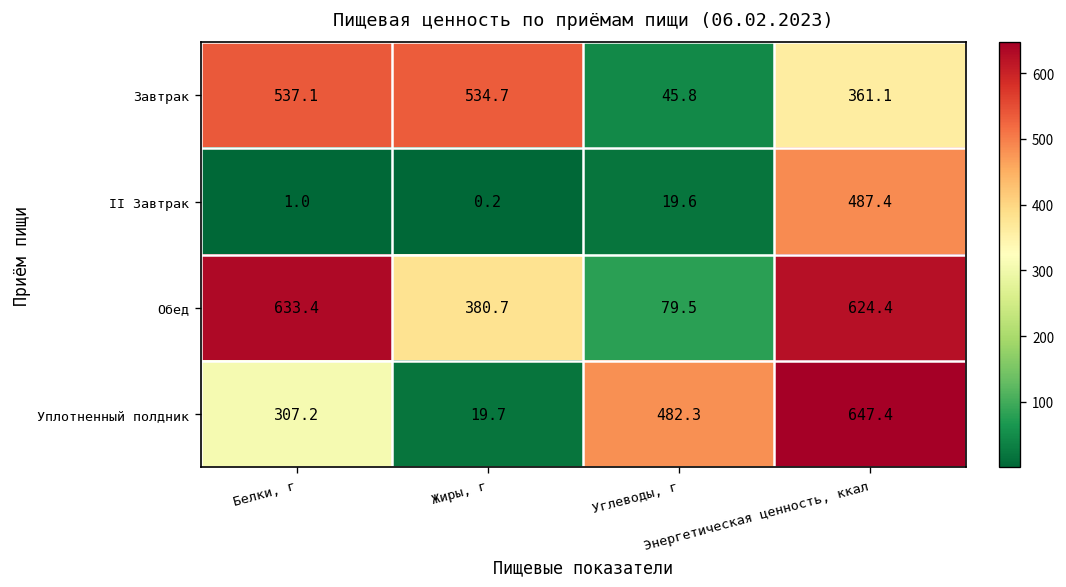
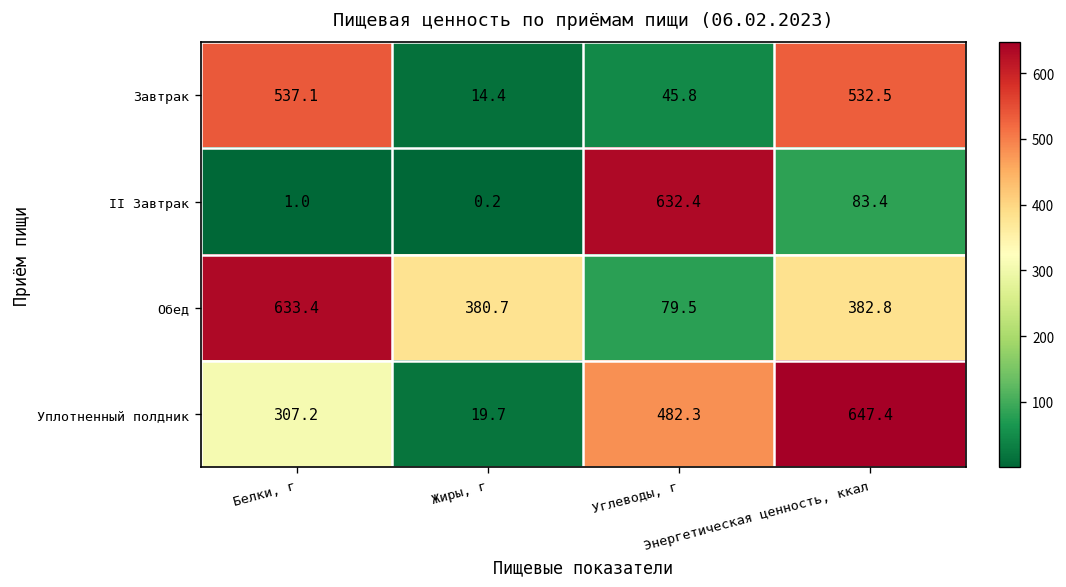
Завтрак, Жиры, г: 534.7 -> 14.4
Завтрак, Энергетическая ценность, ккал: 361.1 -> 532.5
II Завтрак, Углеводы, г: 19.6 -> 632.4
II Завтрак, Энергетическая ценность, ккал: 487.4 -> 83.4
Обед, Энергетическая ценность, ккал: 624.4 -> 382.8
